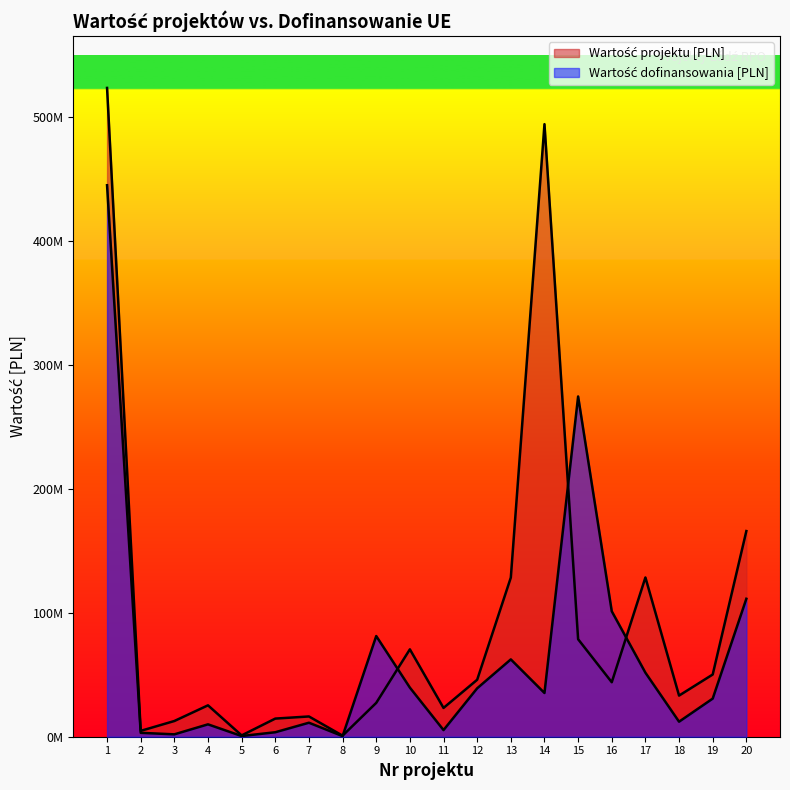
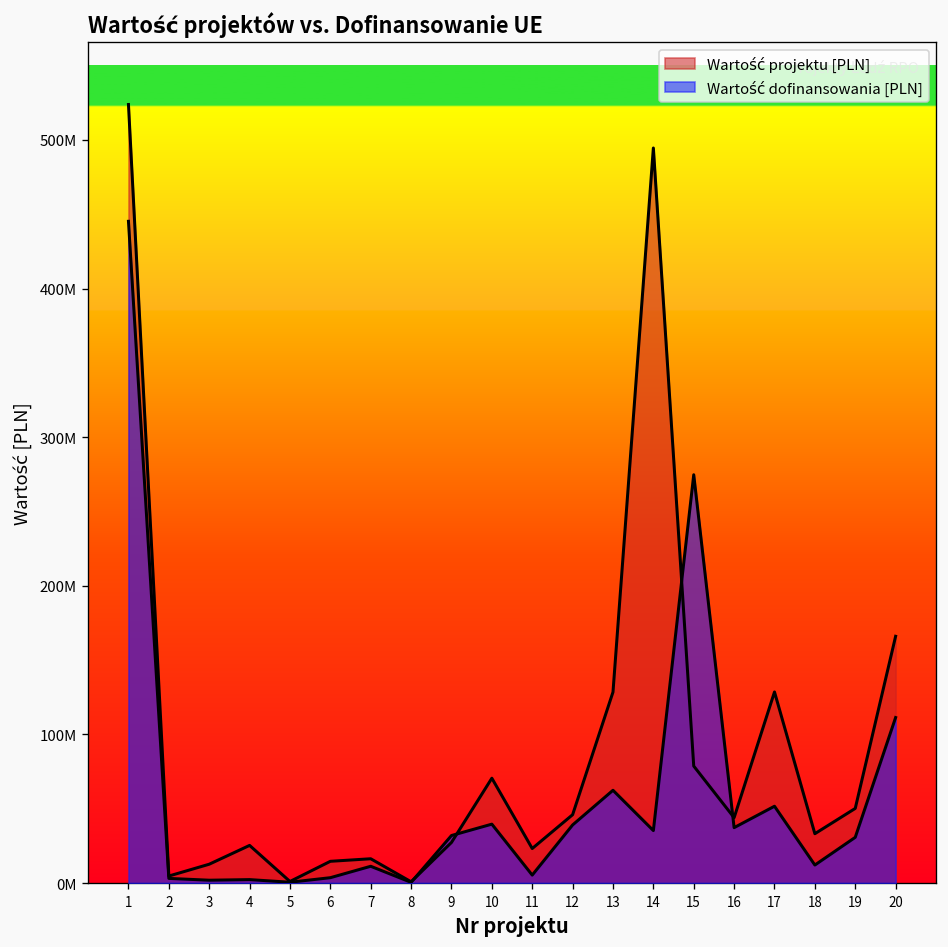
Wartość dofinansowania [PLN], 4: 10000000 -> 2000000
Wartość dofinansowania [PLN], 9: 81000000 -> 32000000
Wartość dofinansowania [PLN], 16: 101000000 -> 37000000
